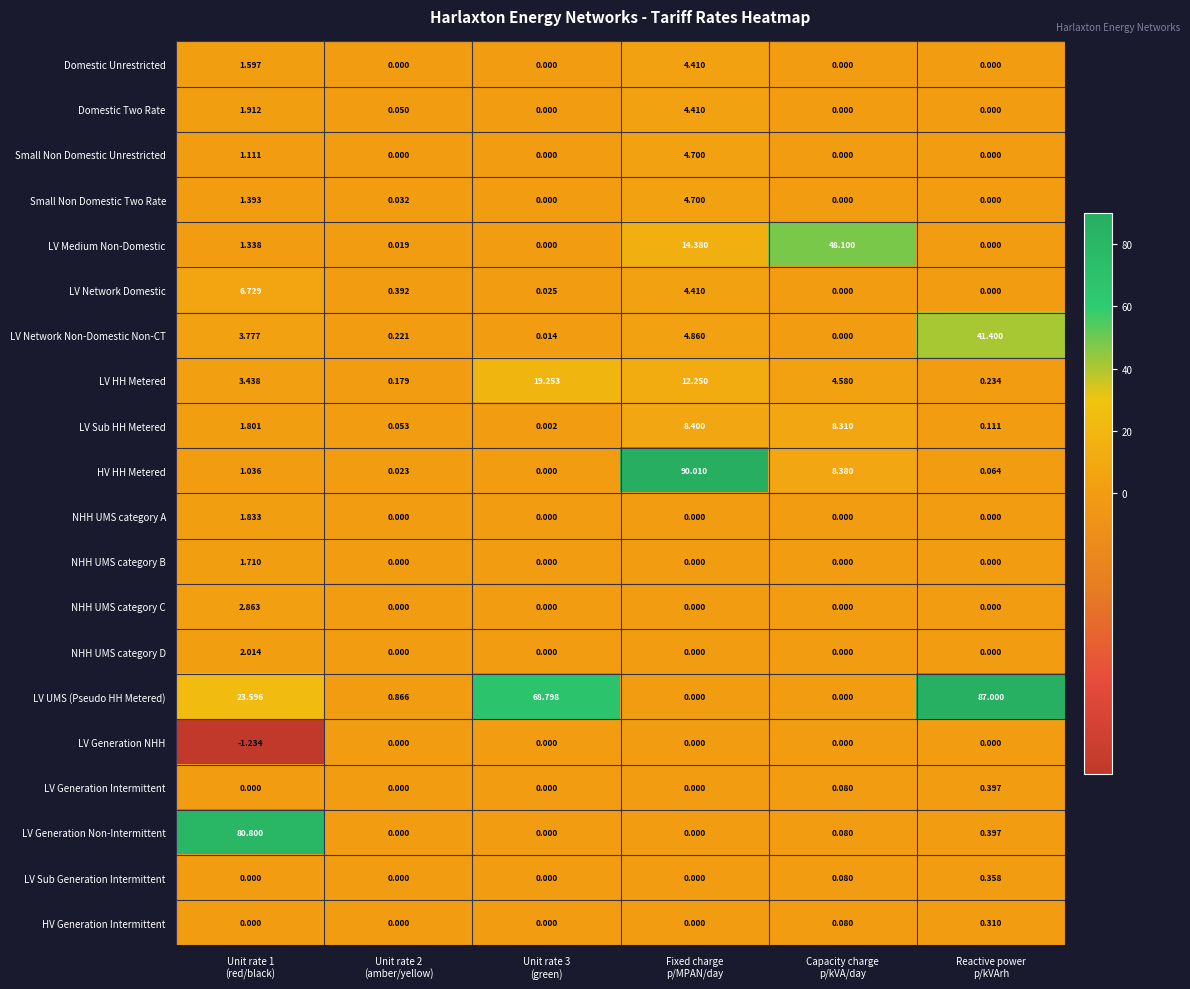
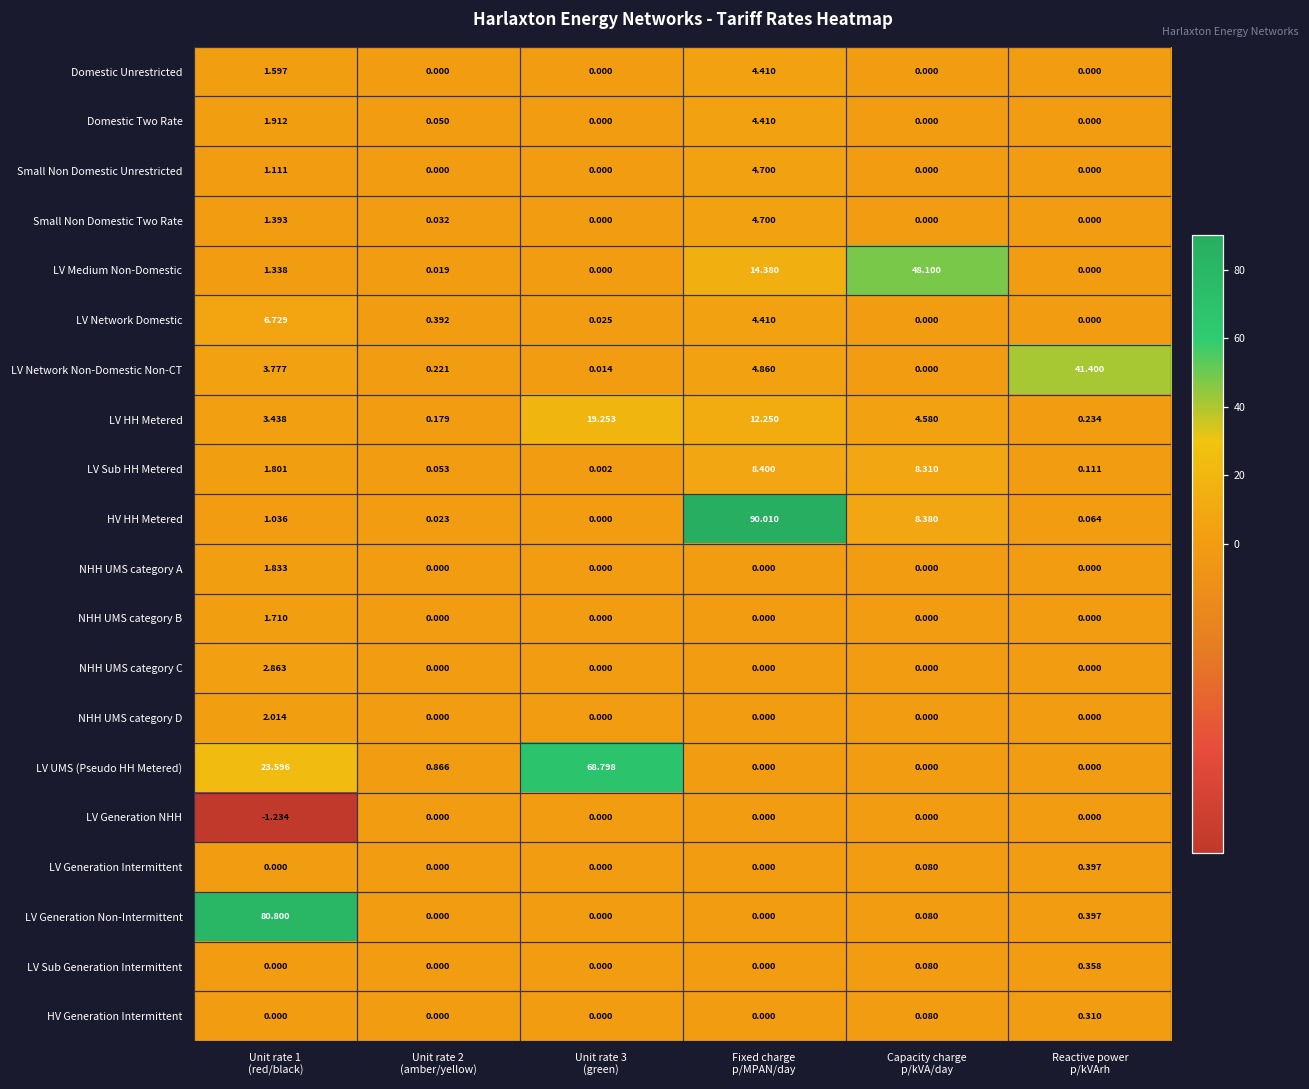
LV UMS (Pseudo HH Metered), Reactive power p/kVArh: 87.000 -> 0.000
